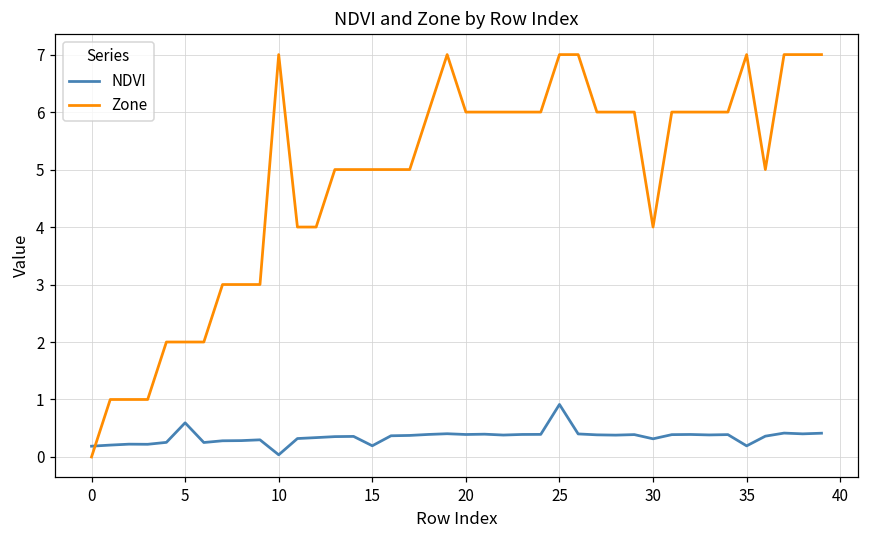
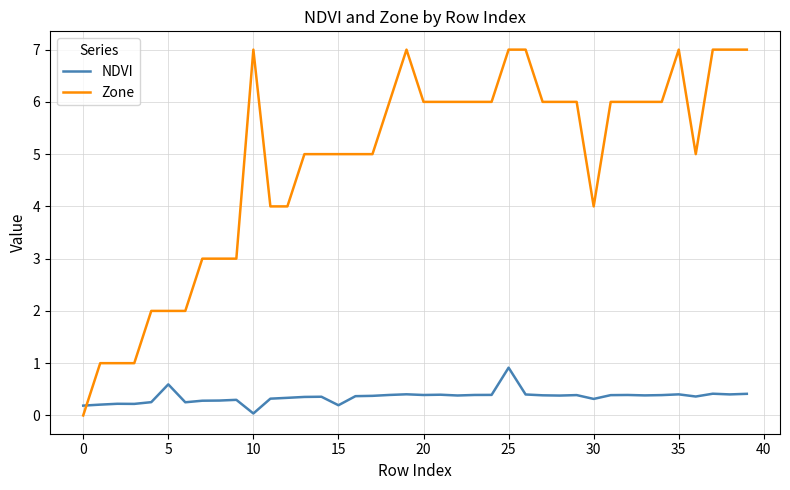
NDVI, 35: 0.2 -> 0.4
